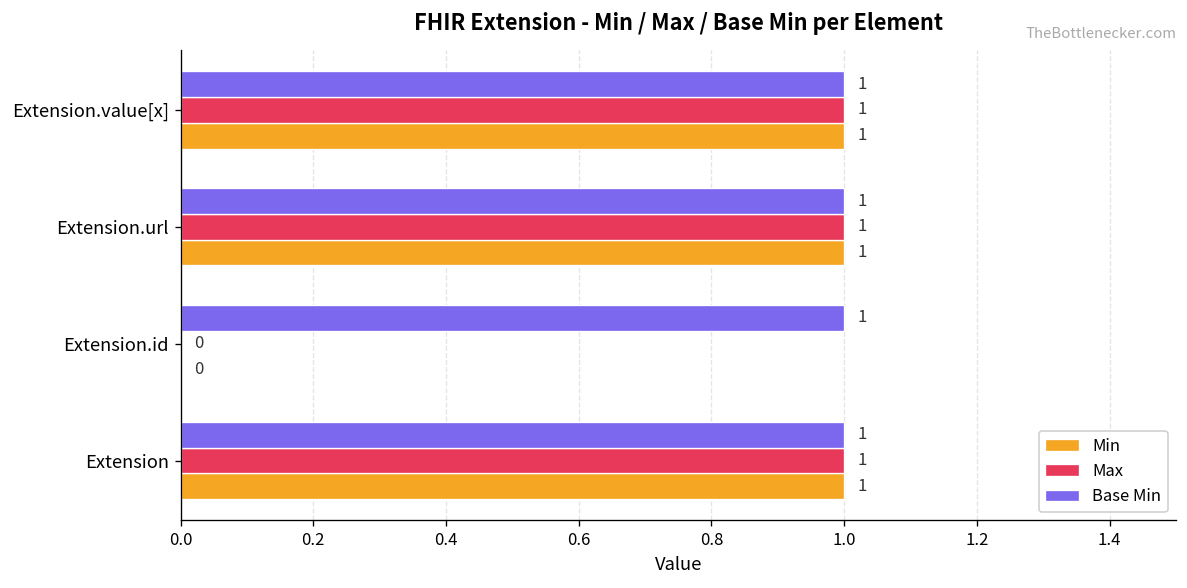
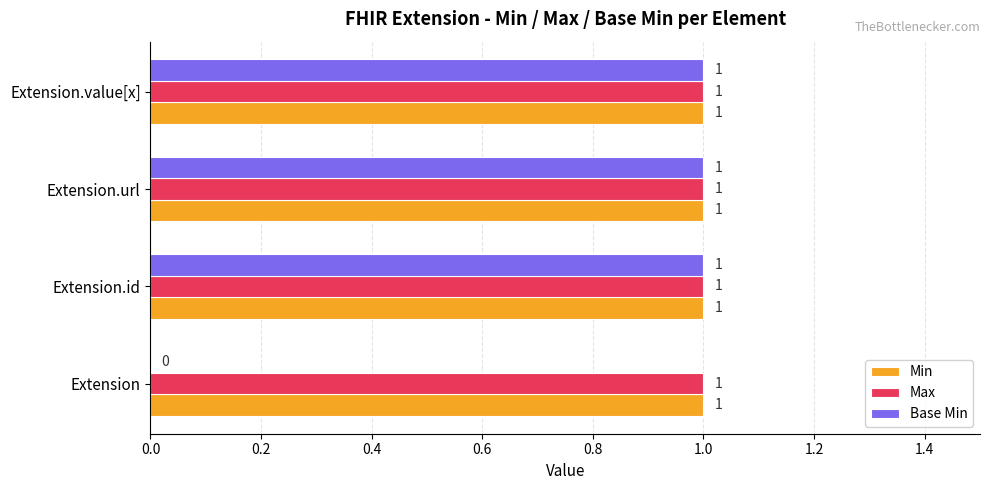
Max, Extension.id: 0 -> 1
Min, Extension.id: 0 -> 1
Base Min, Extension: 1 -> 0
